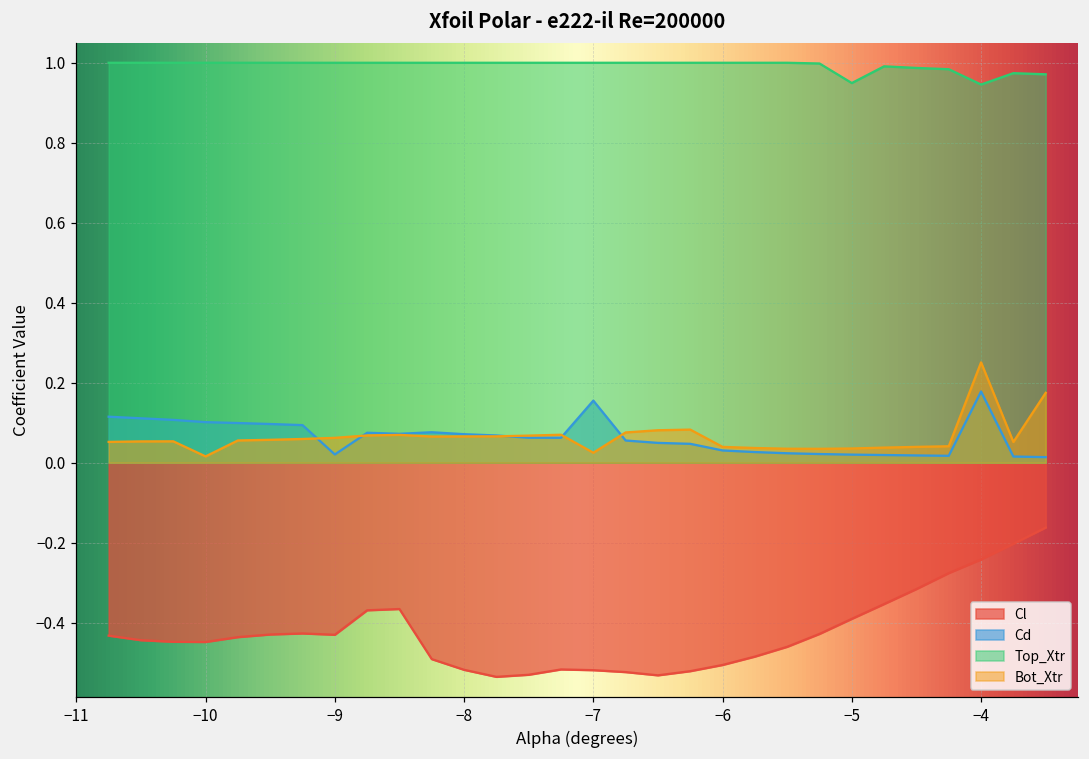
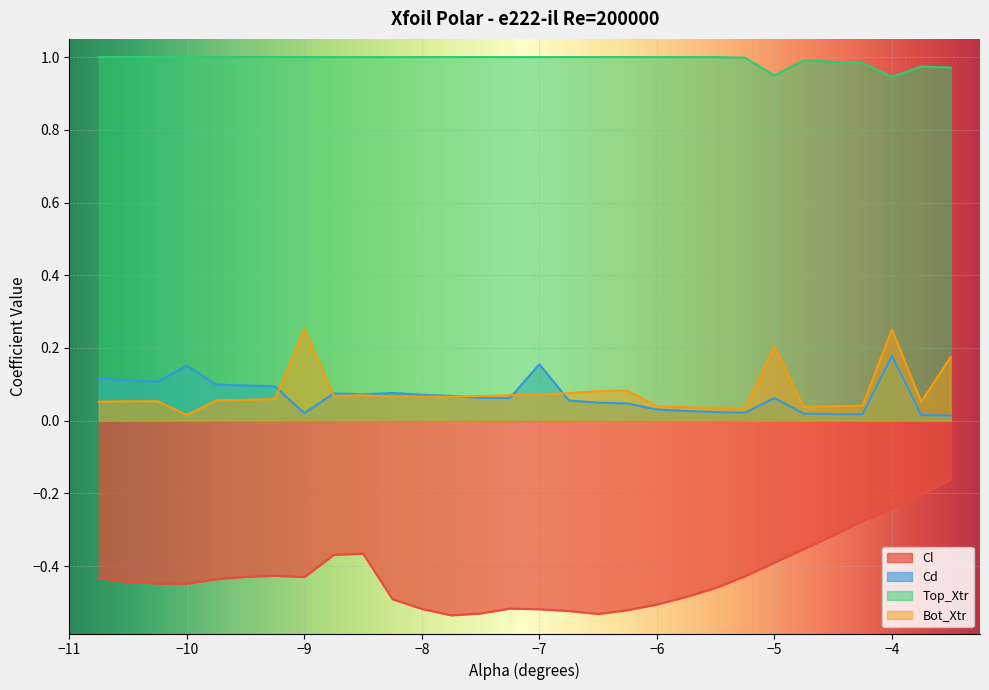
Cd, −10: 0.10 -> 0.15
Bot_Xtr, −9: 0.06 -> 0.25
Bot_Xtr, −7: 0.03 -> 0.07
Cd, −5: 0.02 -> 0.06
Bot_Xtr, −5: 0.04 -> 0.20
